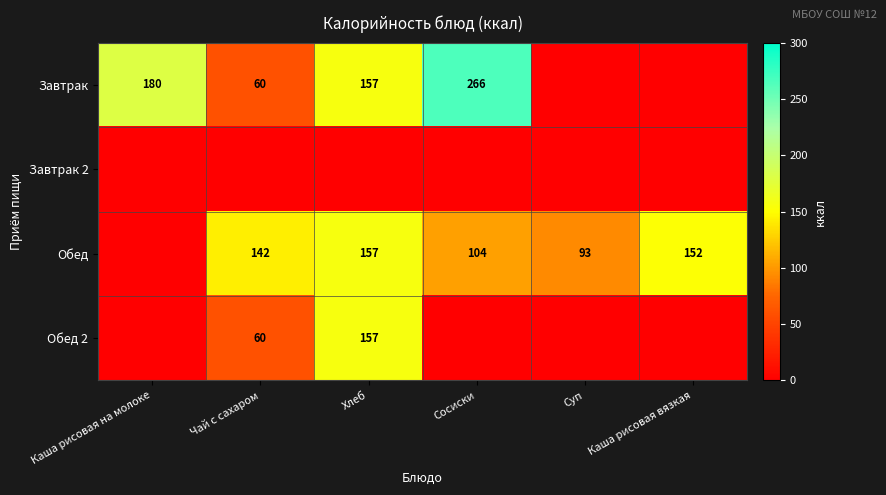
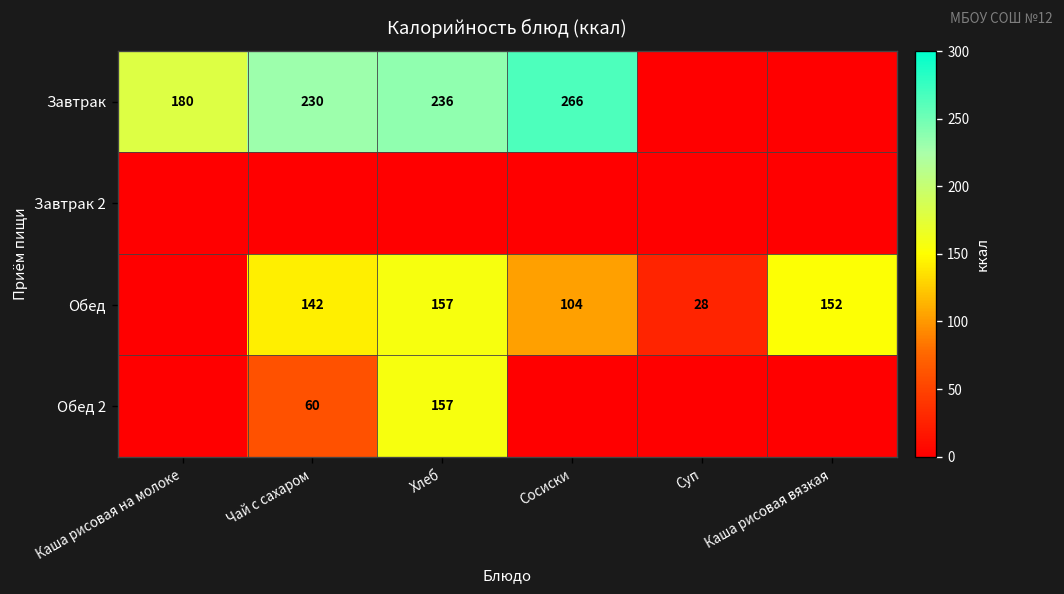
Завтрак, Чай с сахаром: 60 -> 230
Завтрак, Хлеб: 157 -> 236
Обед, Суп: 93 -> 28
